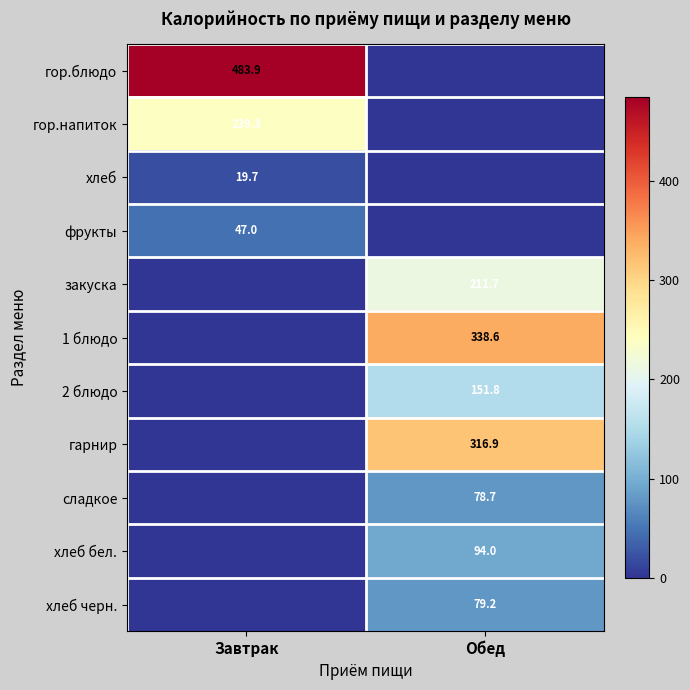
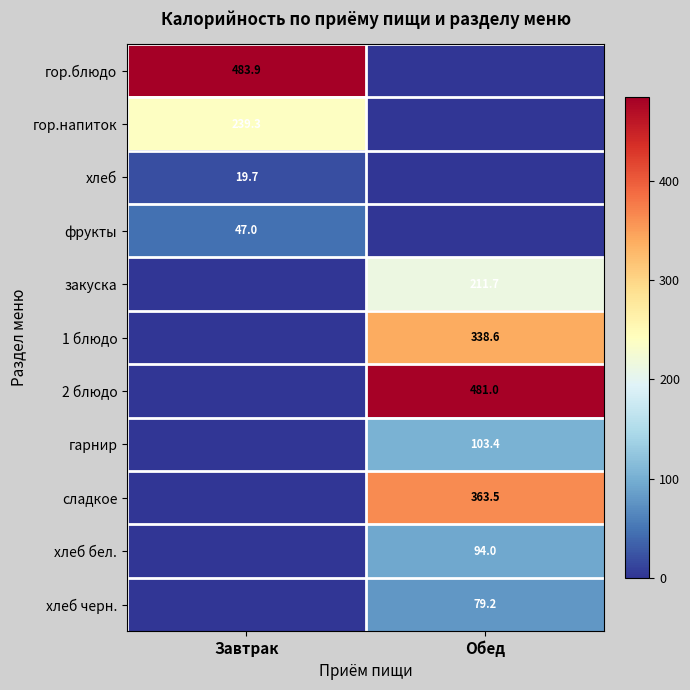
2 блюдо, Обед: 151.8 -> 481.0
гарнир, Обед: 316.9 -> 103.4
сладкое, Обед: 78.7 -> 363.5
